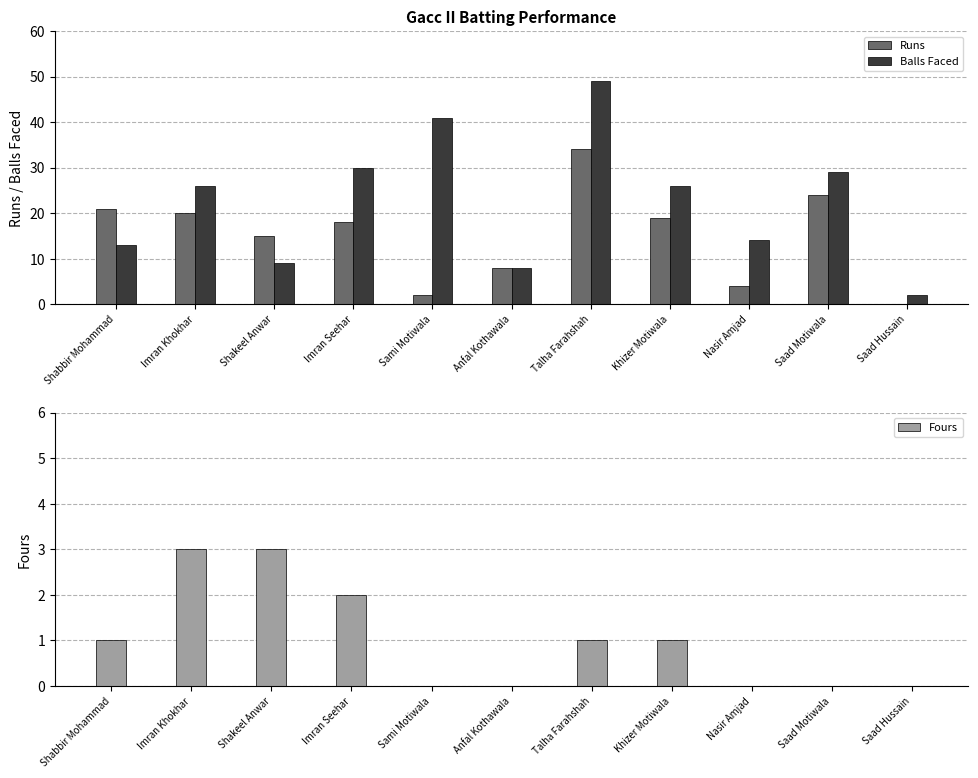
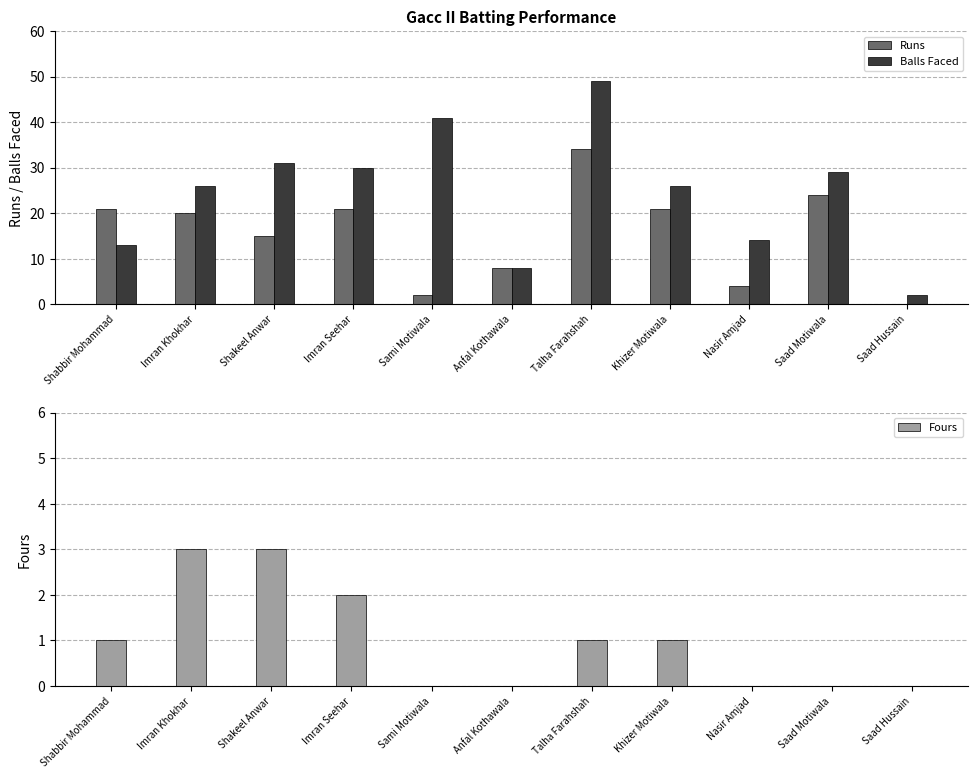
Gacc II Batting Performance, Balls Faced, Shakeel Anwar: 9 -> 31
Gacc II Batting Performance, Runs, Imran Seehar: 18 -> 21
Gacc II Batting Performance, Runs, Khizer Motiwala: 19 -> 21
